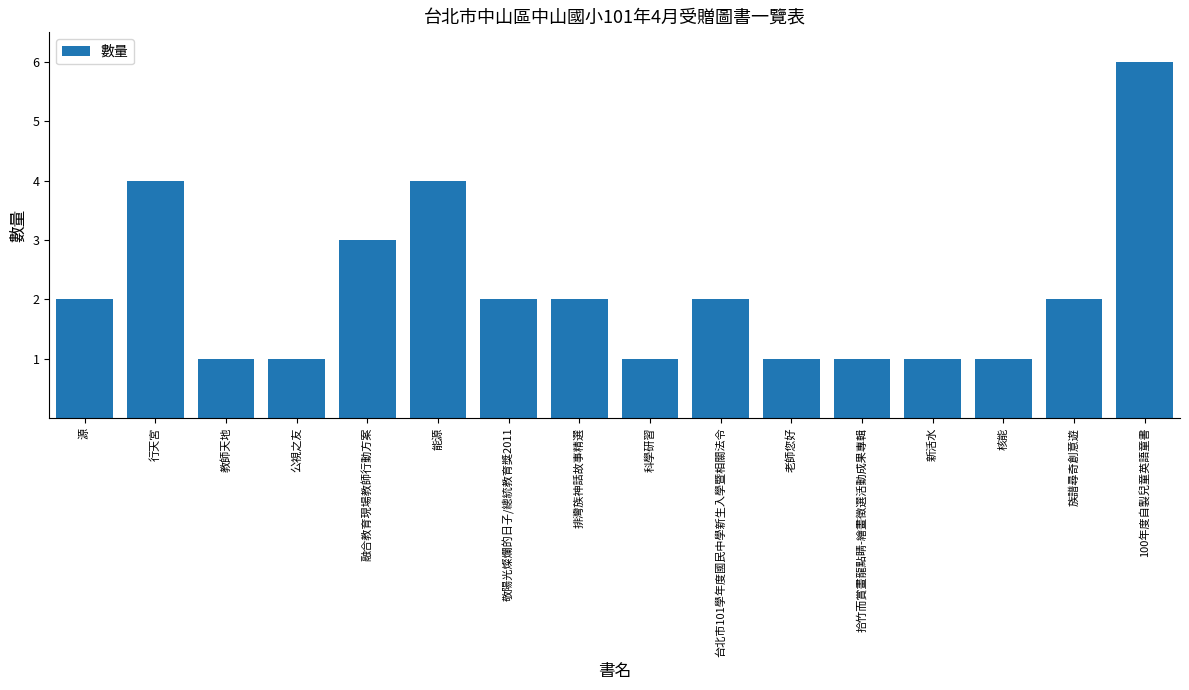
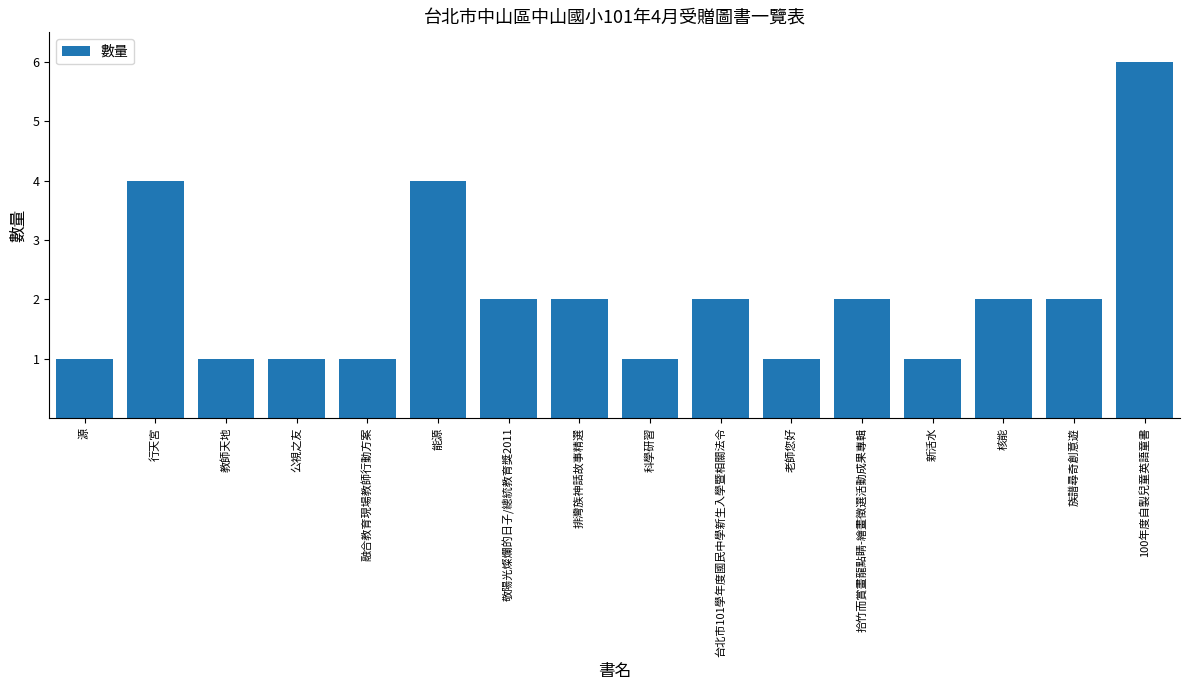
源: 2 -> 1
融合教育現場教師行動方案: 3 -> 1
拾竹而賞畫龍點睛-繪畫徵選活動成果專輯: 1 -> 2
核能: 1 -> 2
